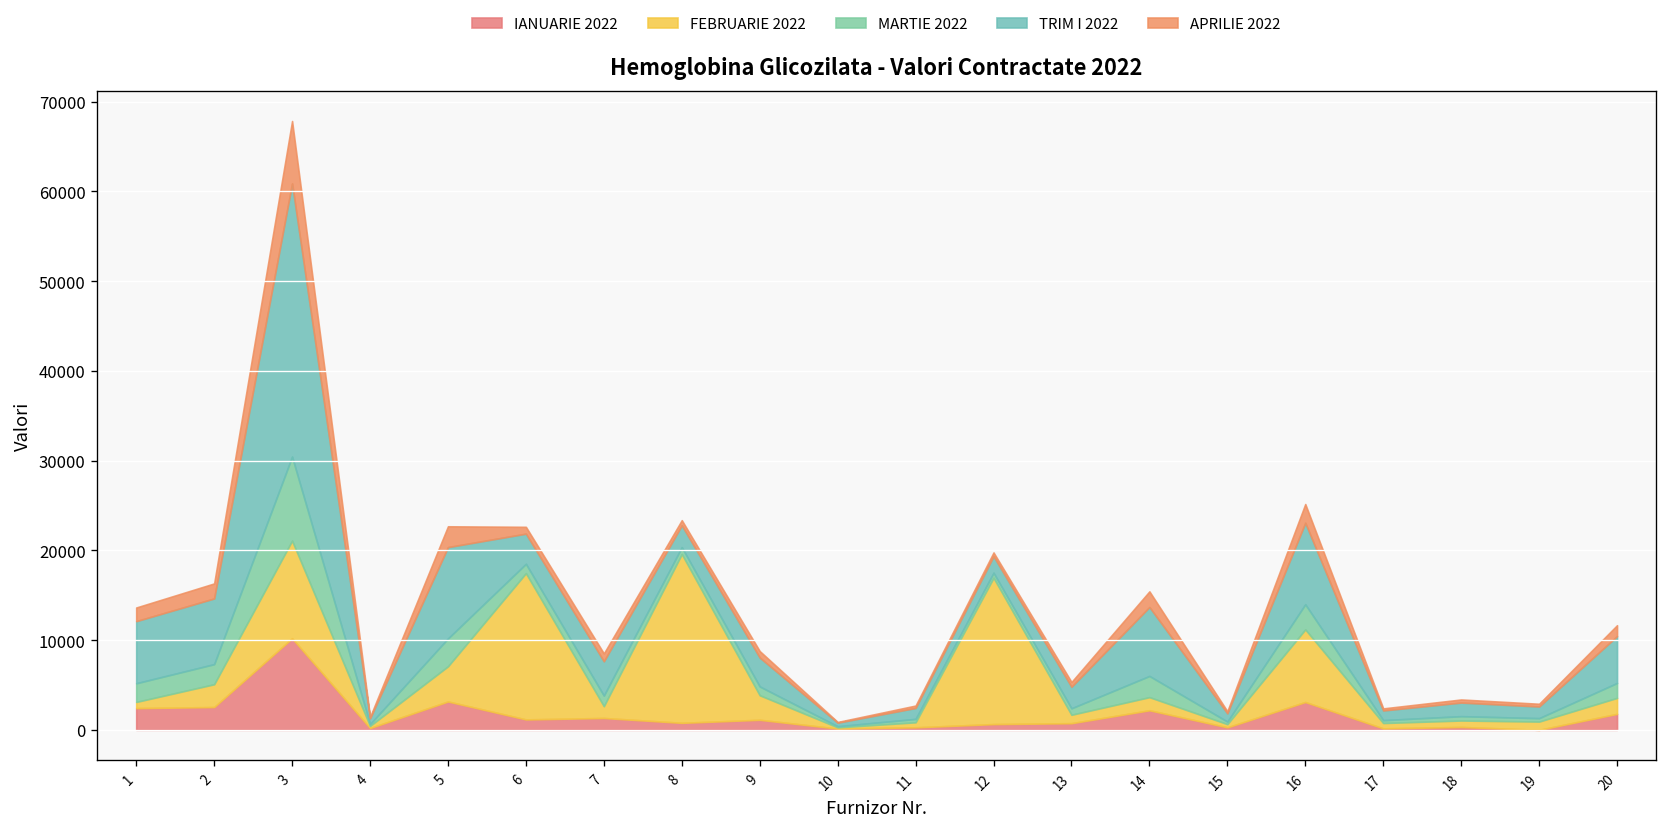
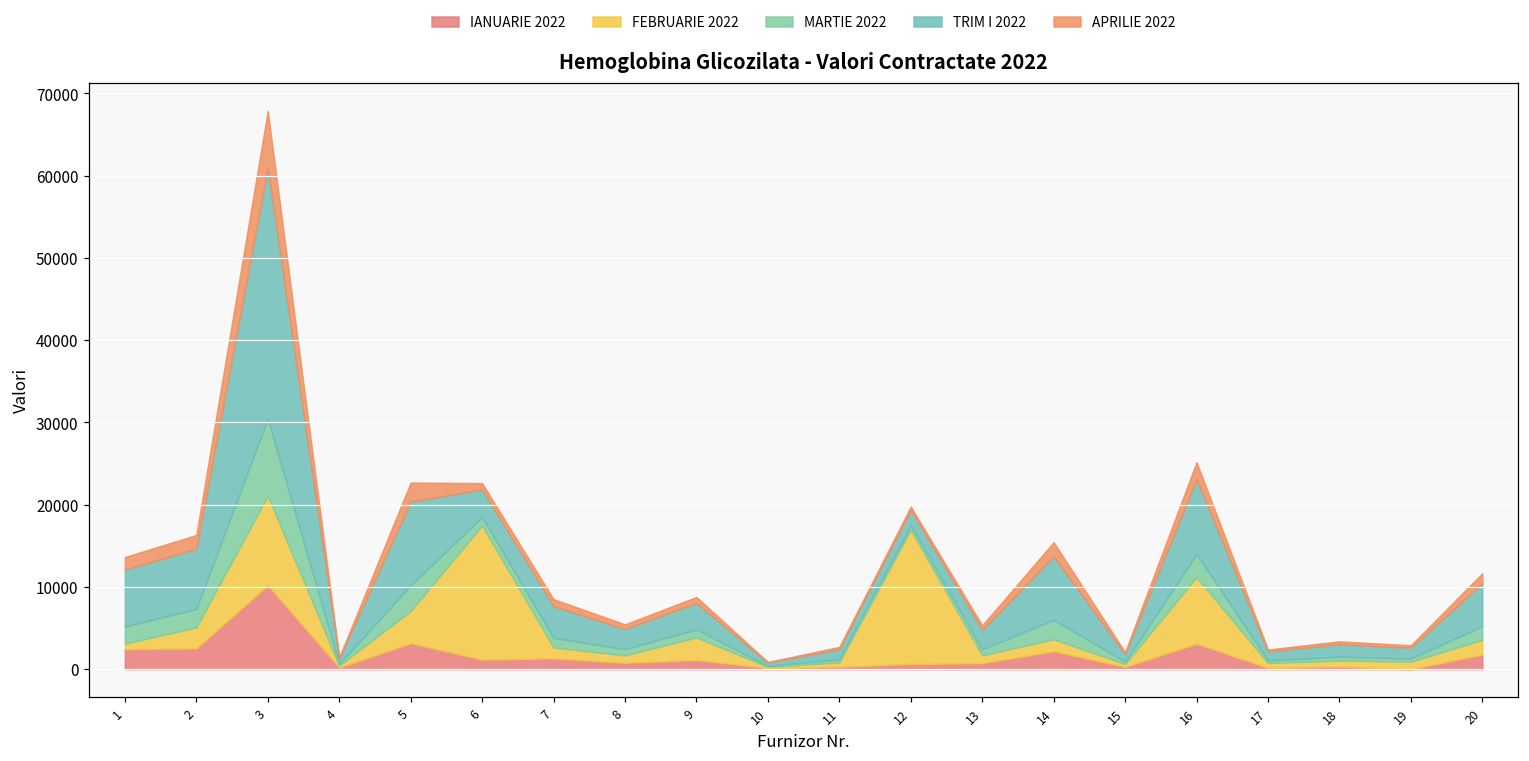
FEBRUARIE 2022, 8: 19000 -> 1000
